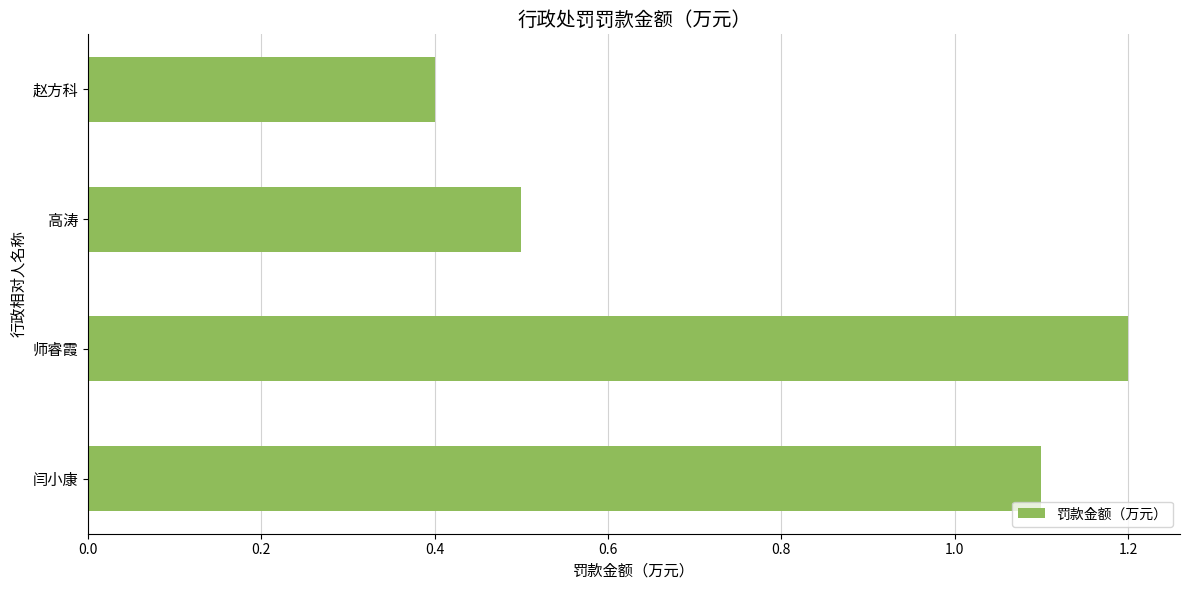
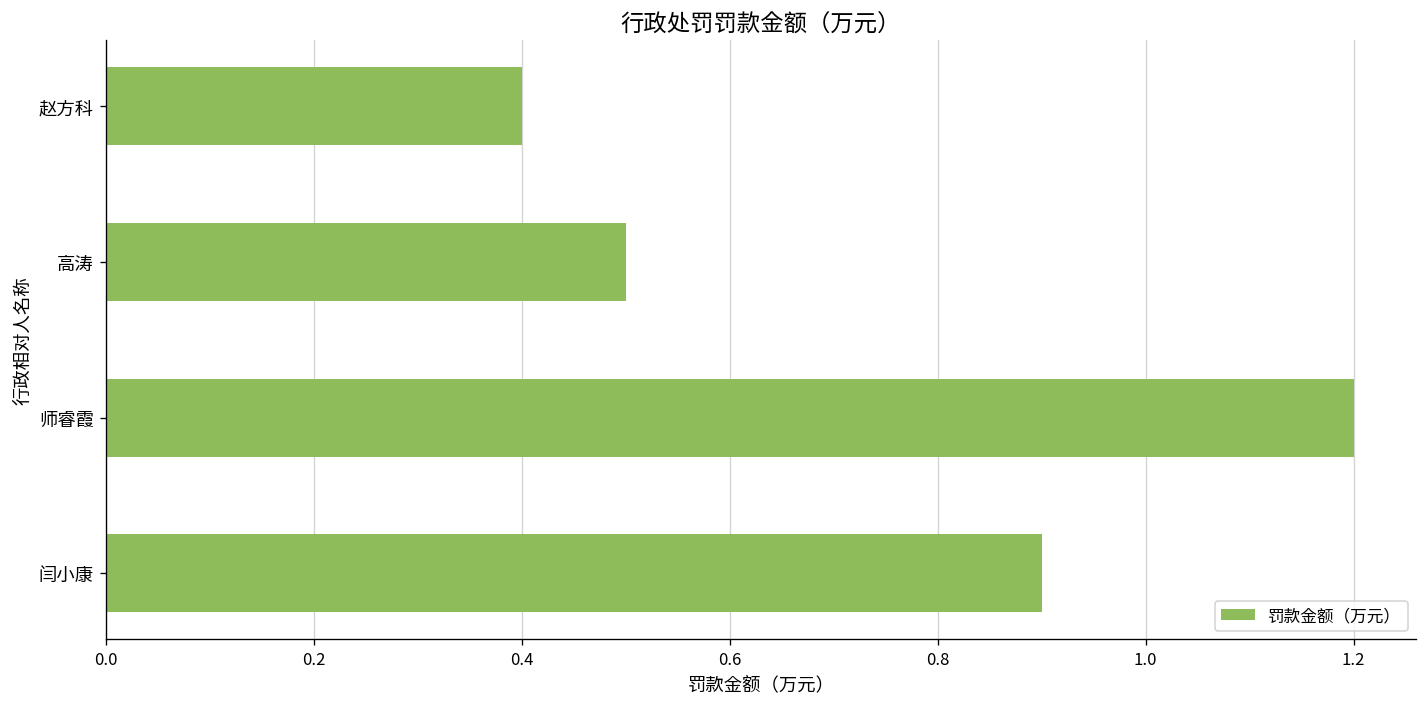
闫小康: 1.1 -> 0.9
